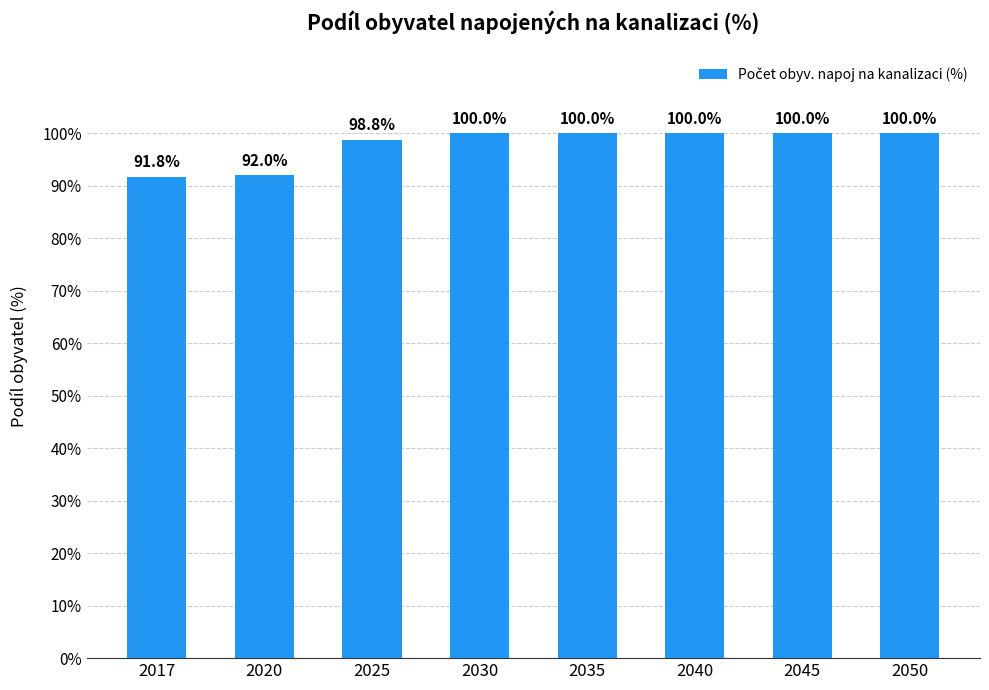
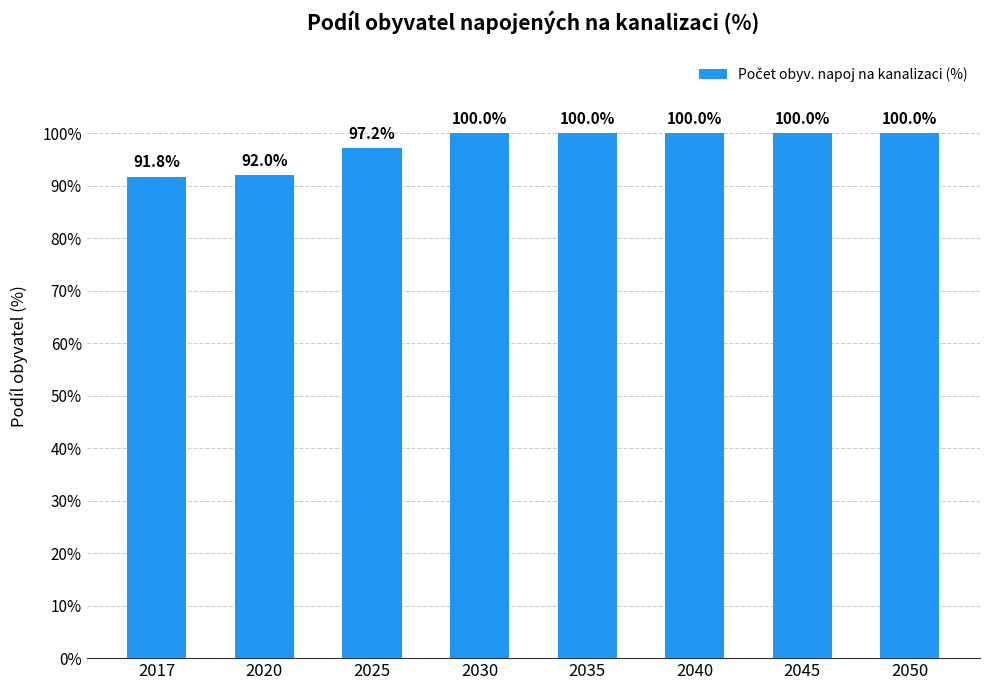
2025: 98.8% -> 97.2%
